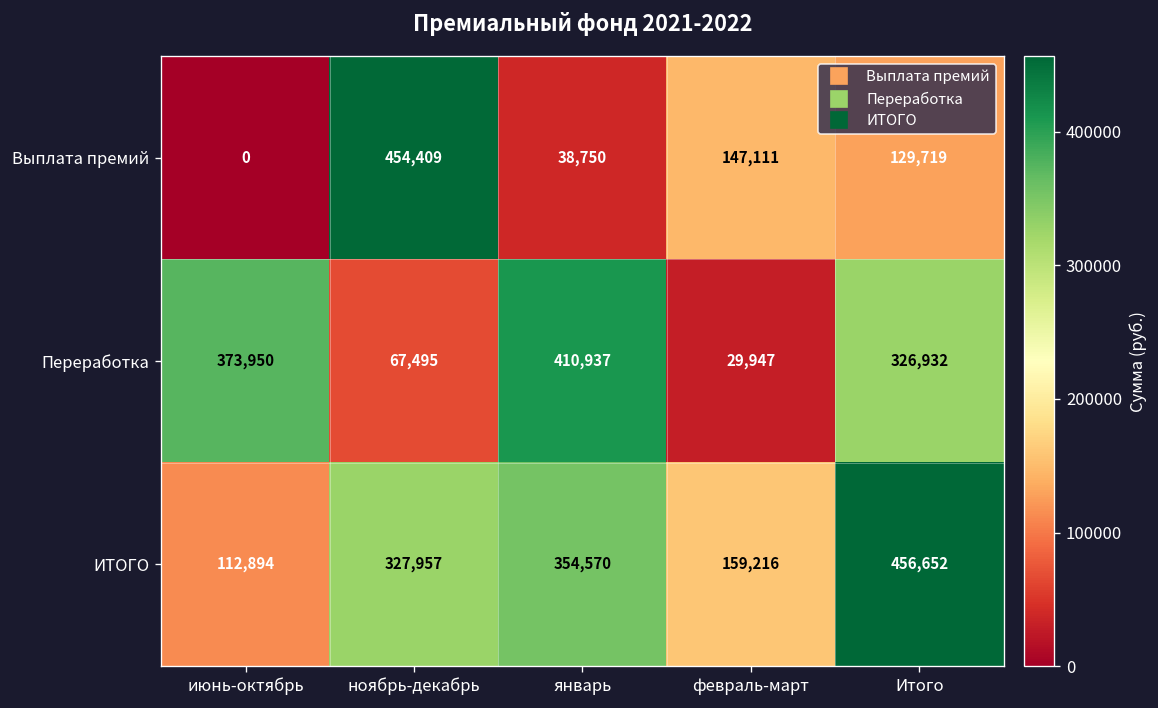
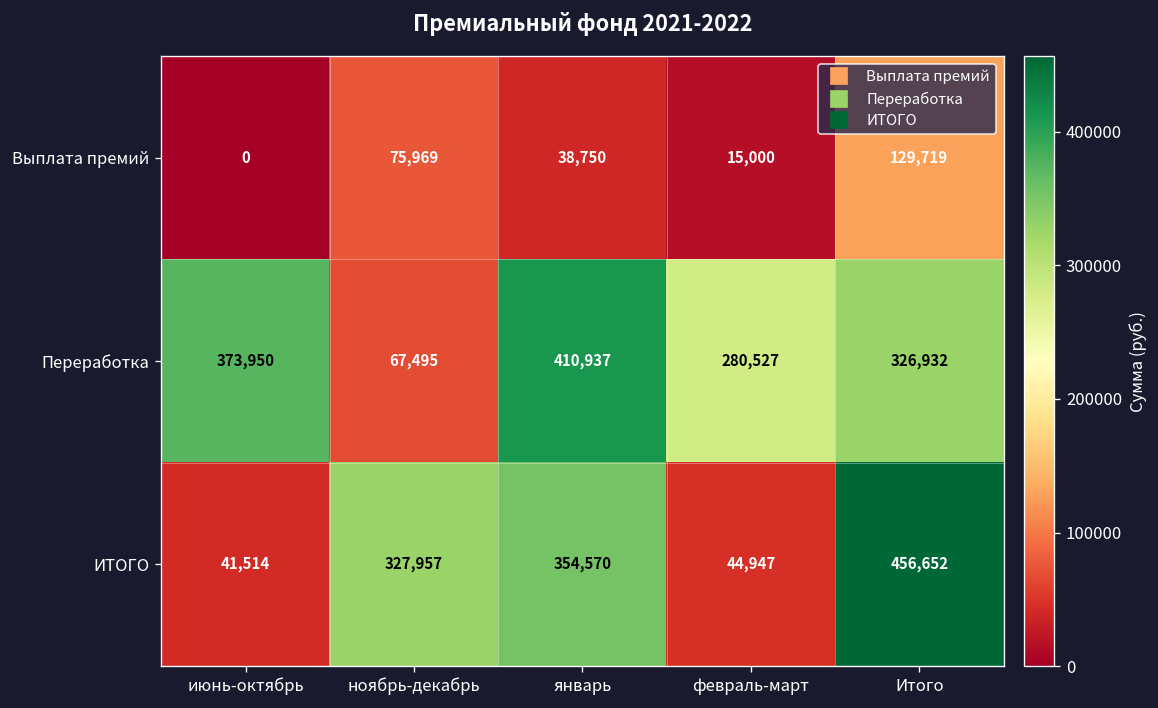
Выплата премий, ноябрь-декабрь: 454,409 -> 75,969
Выплата премий, февраль-март: 147,111 -> 15,000
Переработка, февраль-март: 29,947 -> 280,527
ИТОГО, июнь-октябрь: 112,894 -> 41,514
ИТОГО, февраль-март: 159,216 -> 44,947
